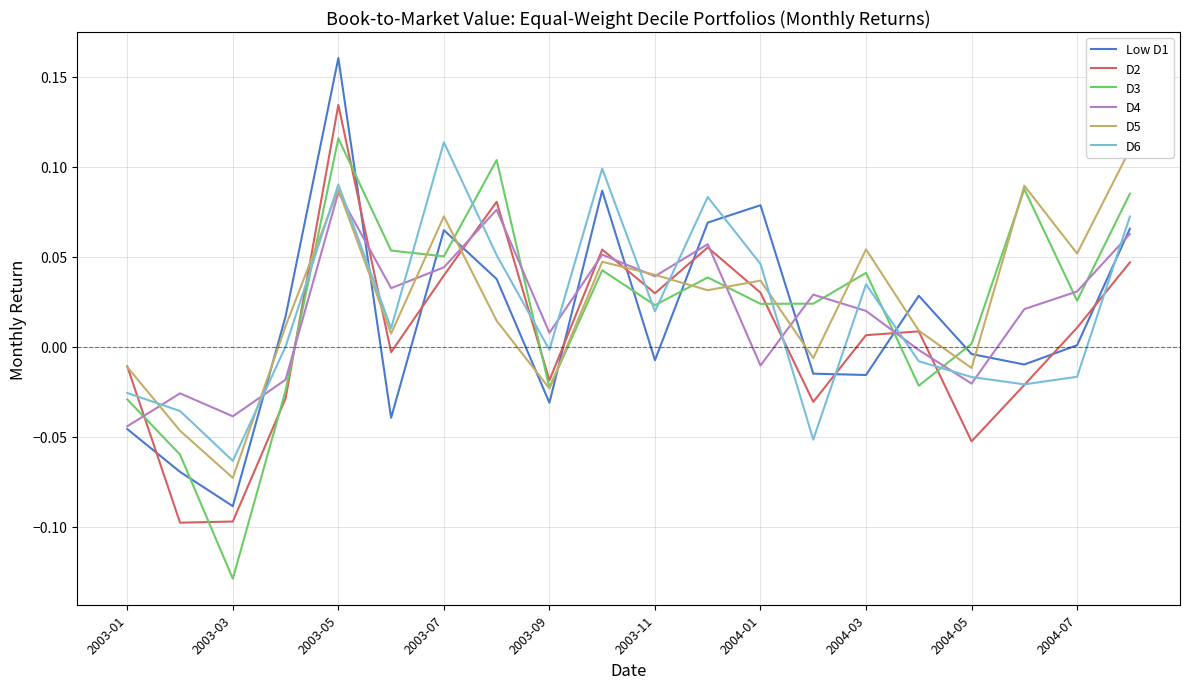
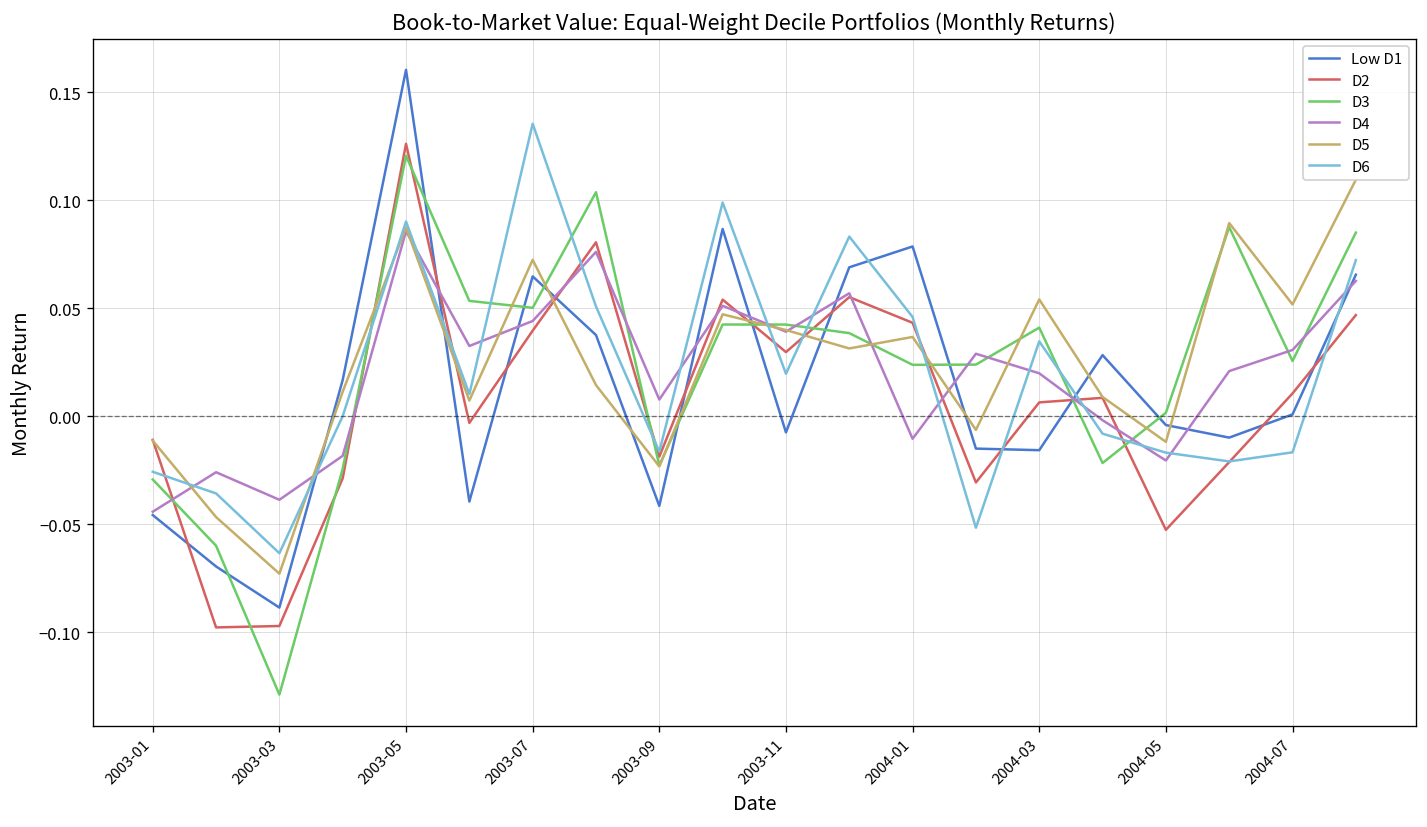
D2, 2003-05: 0.134 -> 0.126
D3, 2003-05: 0.116 -> 0.121
D6, 2003-07: 0.114 -> 0.135
Low D1, 2003-09: -0.031 -> -0.042
D6, 2003-09: -0.002 -> -0.016
D3, 2003-11: 0.023 -> 0.042
D2, 2004-01: 0.030 -> 0.043
